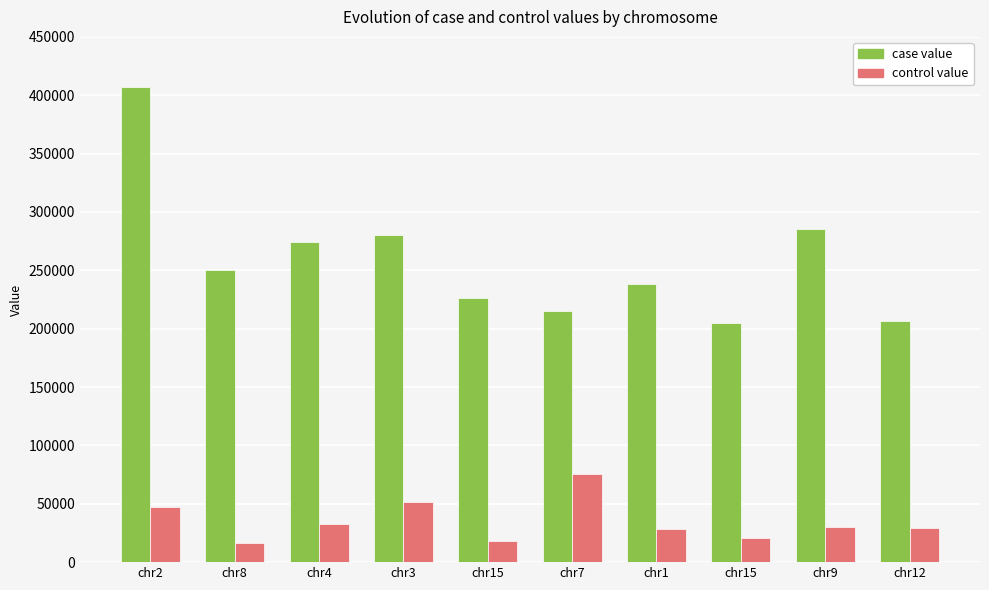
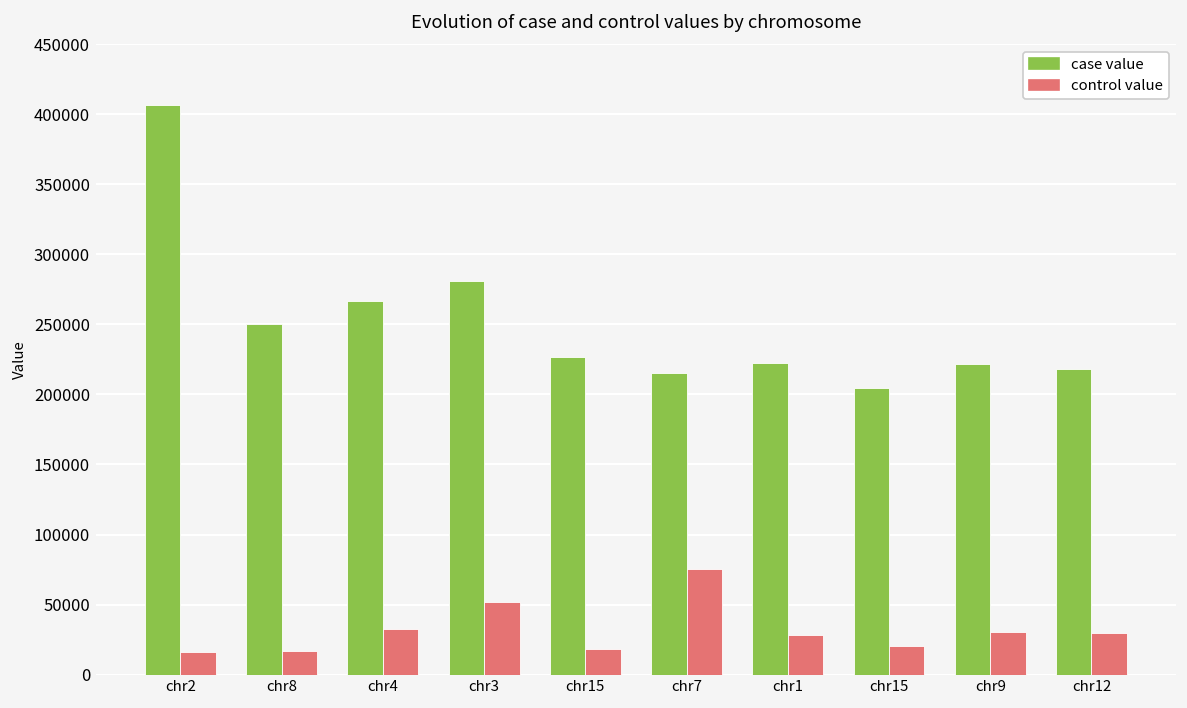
control value, chr2: 48000 -> 16000
case value, chr4: 275000 -> 267000
case value, chr1: 238000 -> 222000
case value, chr9: 286000 -> 222000
case value, chr12: 207000 -> 218000
